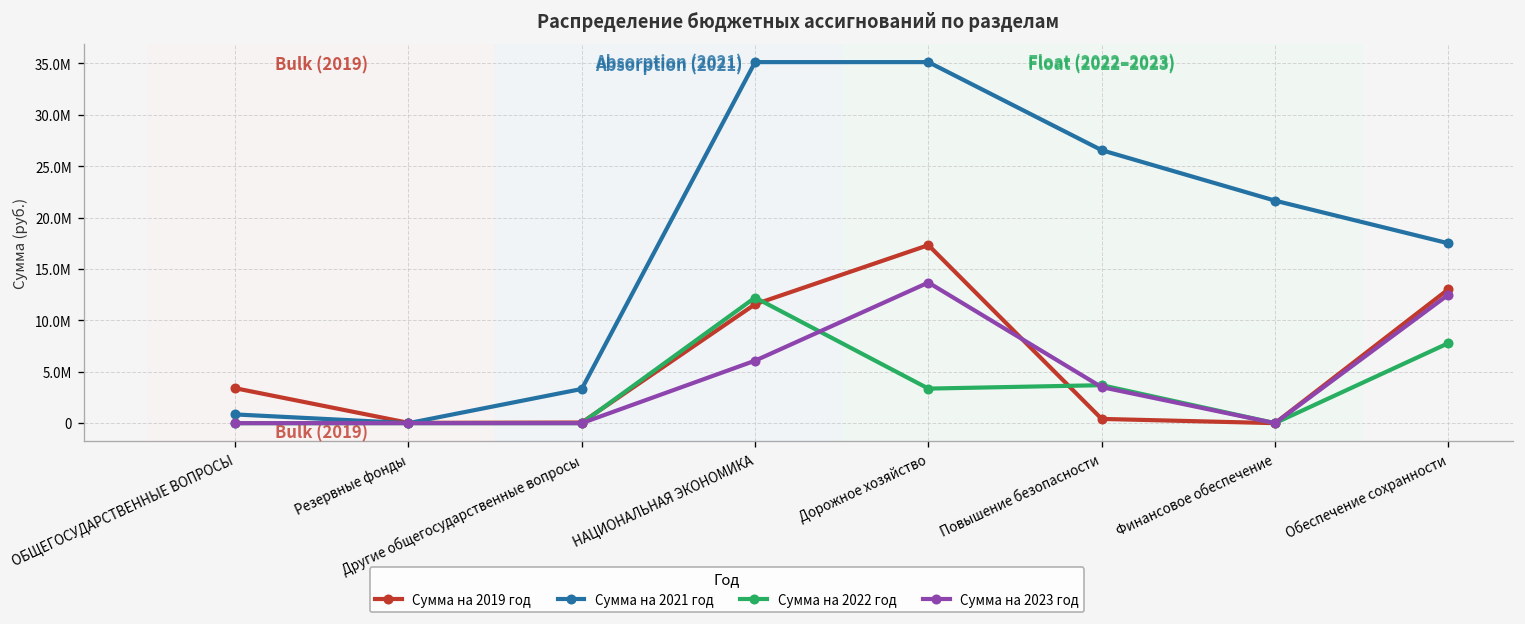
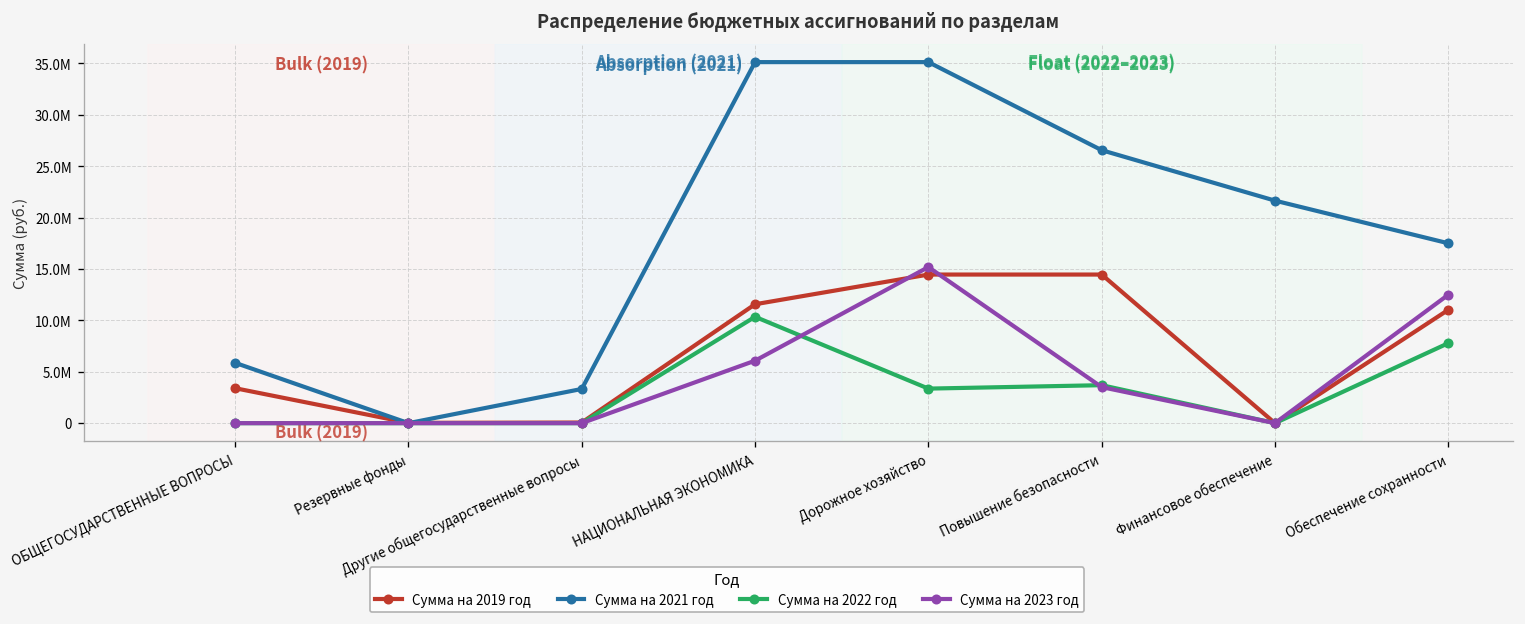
Сумма на 2021 год, ОБЩЕГОСУДАРСТВЕННЫЕ ВОПРОСЫ: 1000000 -> 6000000
Сумма на 2022 год, НАЦИОНАЛЬНАЯ ЭКОНОМИКА: 12000000 -> 10000000
Сумма на 2019 год, Дорожное хозяйство: 17000000 -> 14000000
Сумма на 2023 год, Дорожное хозяйство: 14000000 -> 15000000
Сумма на 2019 год, Повышение безопасности: 0 -> 14000000
Сумма на 2019 год, Обеспечение сохранности: 13000000 -> 11000000
